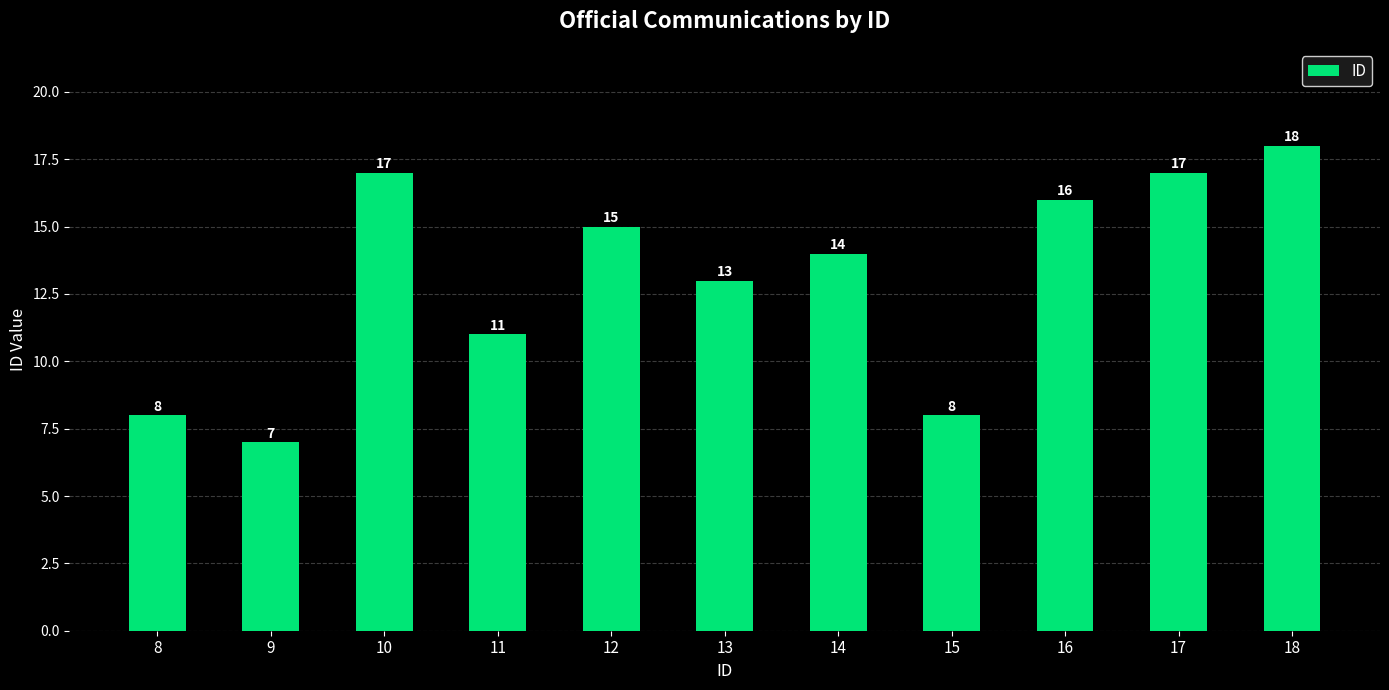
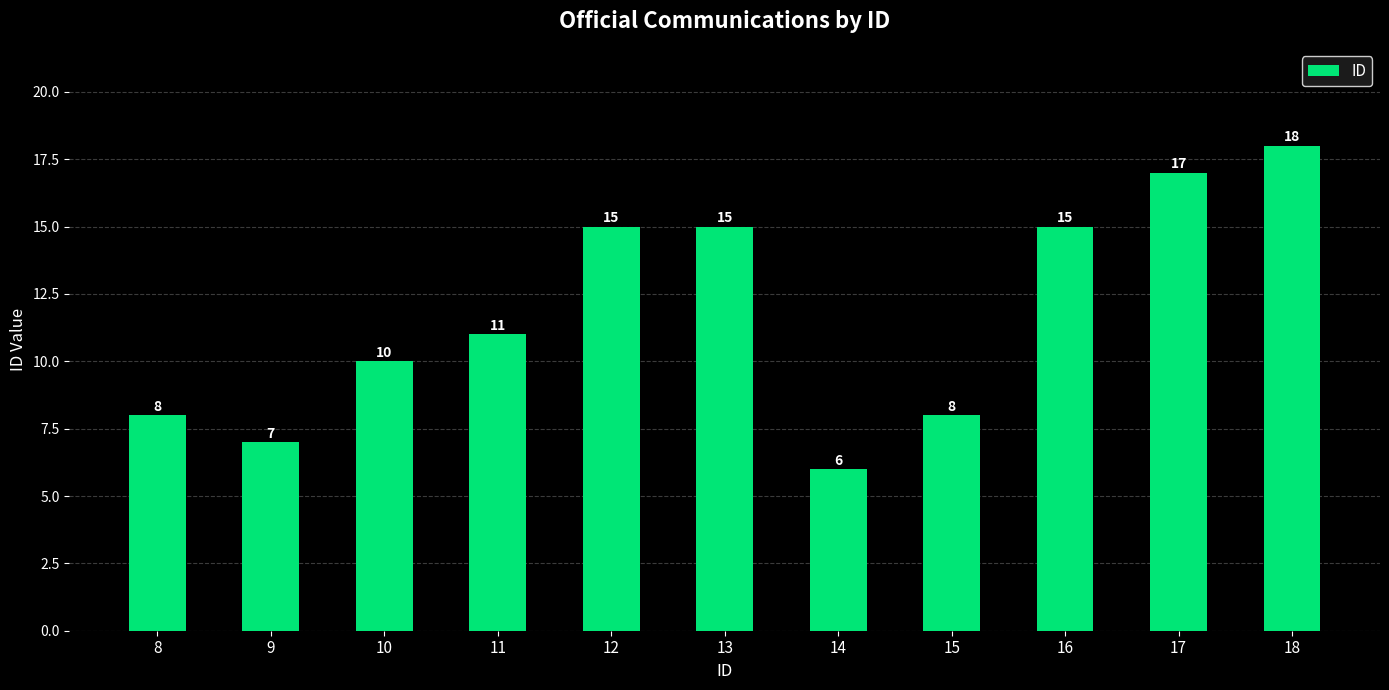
10: 17 -> 10
13: 13 -> 15
14: 14 -> 6
16: 16 -> 15
